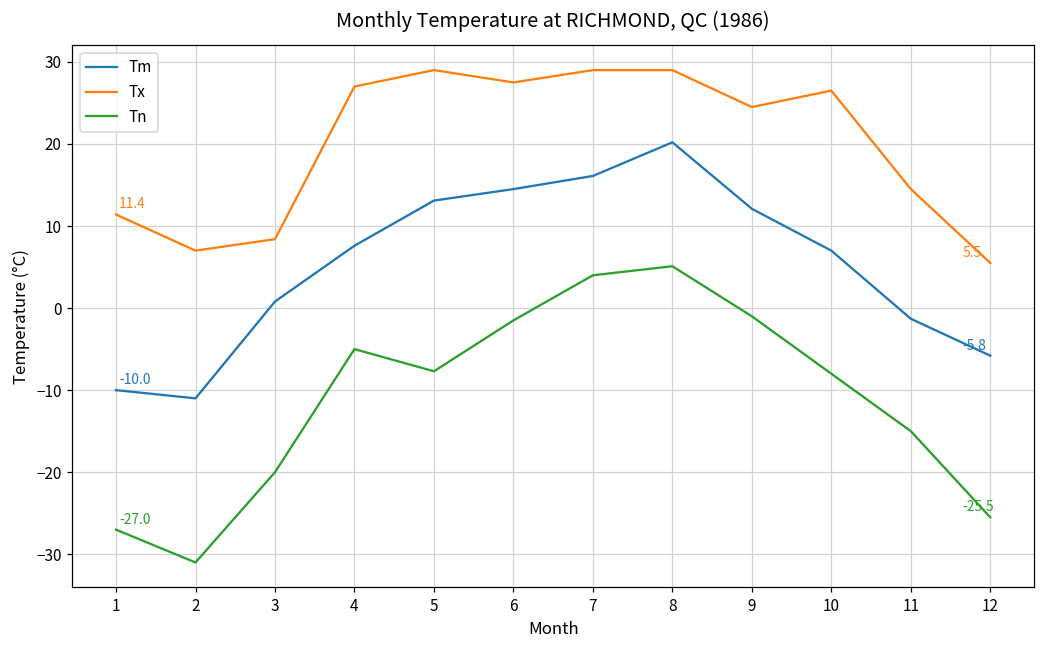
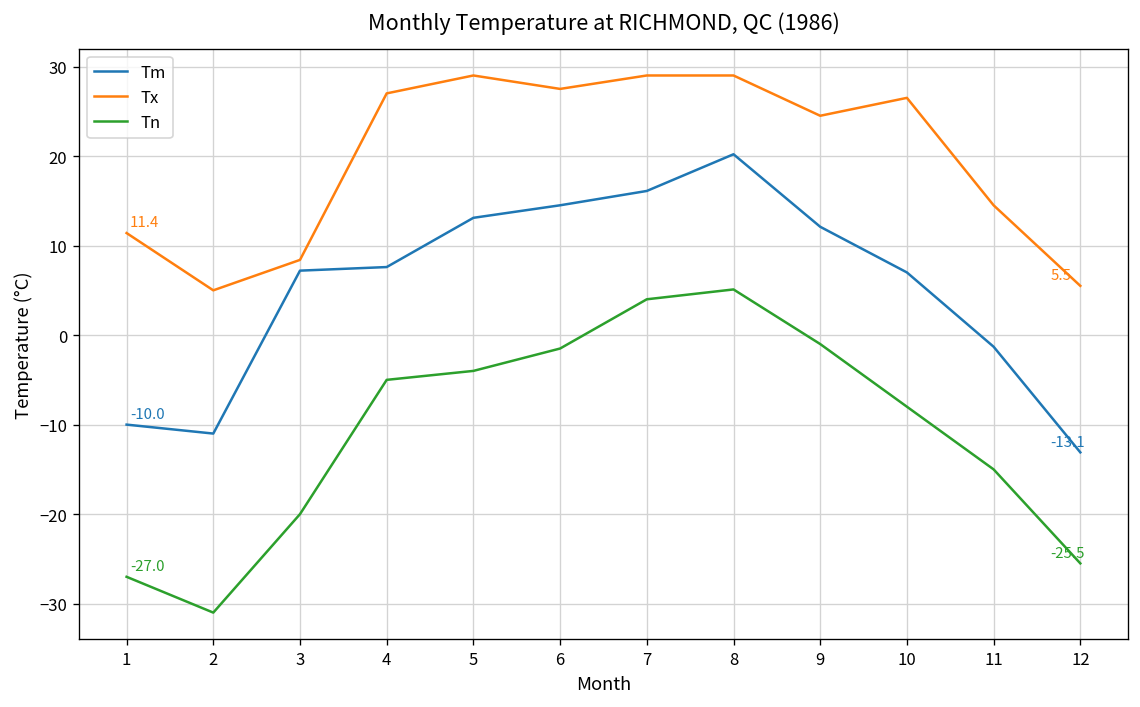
Tx, 2: 7 -> 5
Tm, 3: 1 -> 7
Tn, 5: -8 -> -4
Tm, 12: -5.8 -> -13.1
